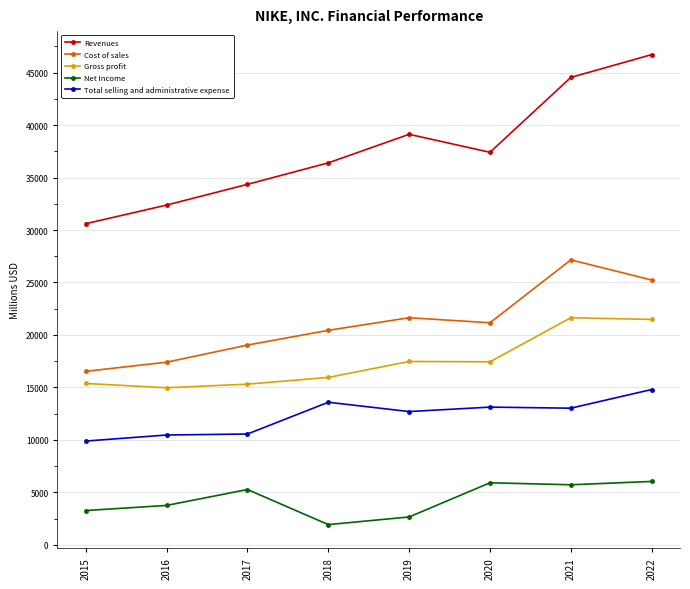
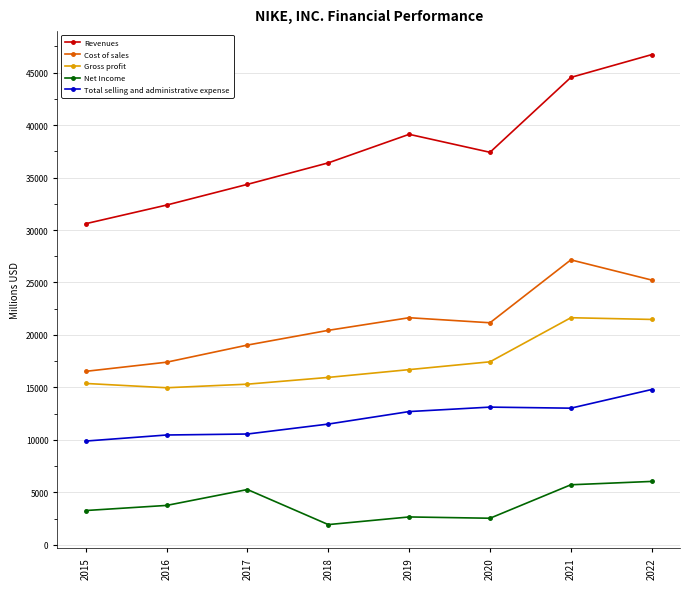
Total selling and administrative expense, 2018: 13600 -> 11500
Gross profit, 2019: 17500 -> 16700
Net Income, 2020: 5900 -> 2500
